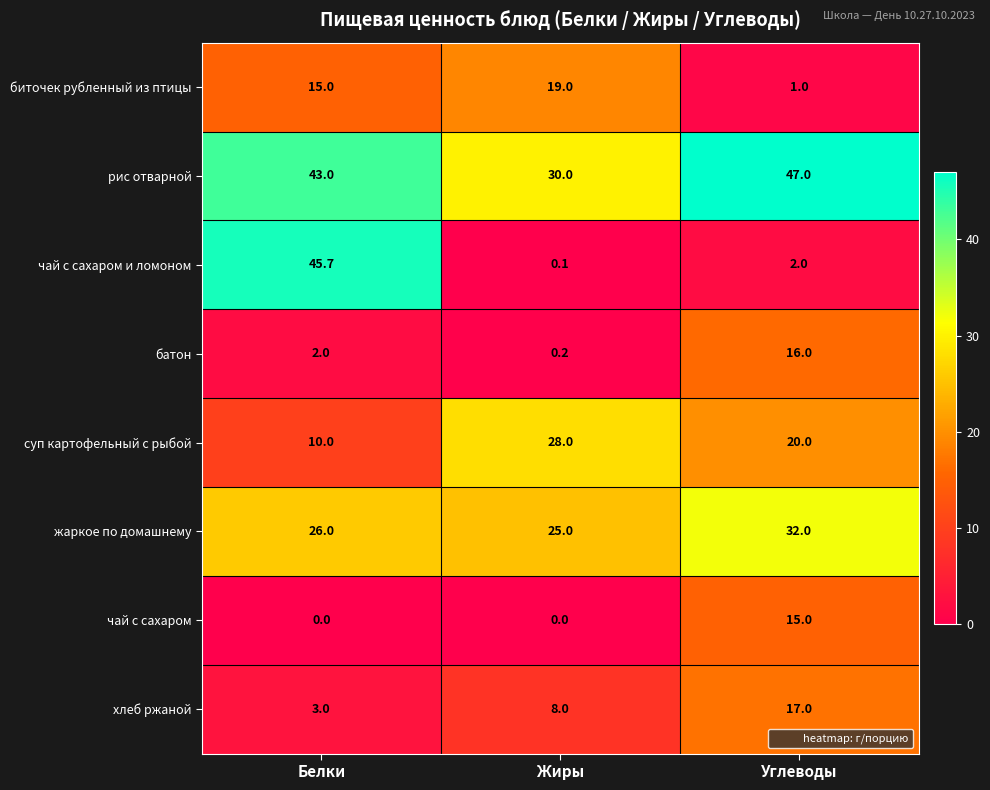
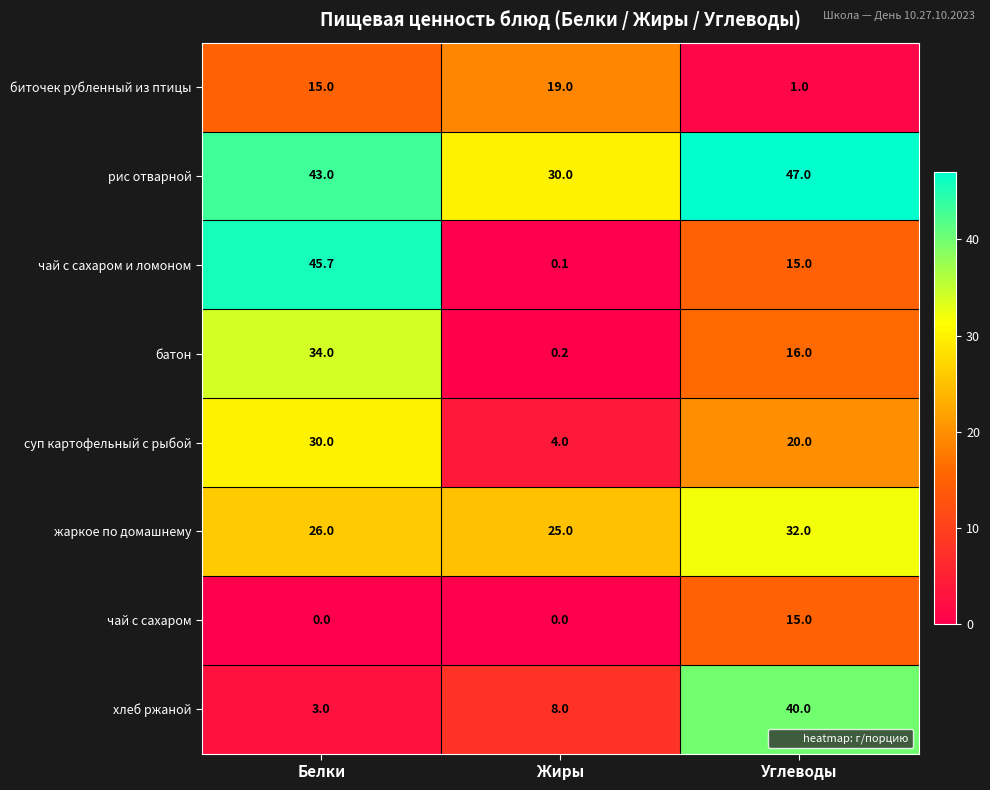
чай с сахаром и ломоном, Углеводы: 2.0 -> 15.0
батон, Белки: 2.0 -> 34.0
суп картофельный с рыбой, Белки: 10.0 -> 30.0
суп картофельный с рыбой, Жиры: 28.0 -> 4.0
хлеб ржаной, Углеводы: 17.0 -> 40.0
